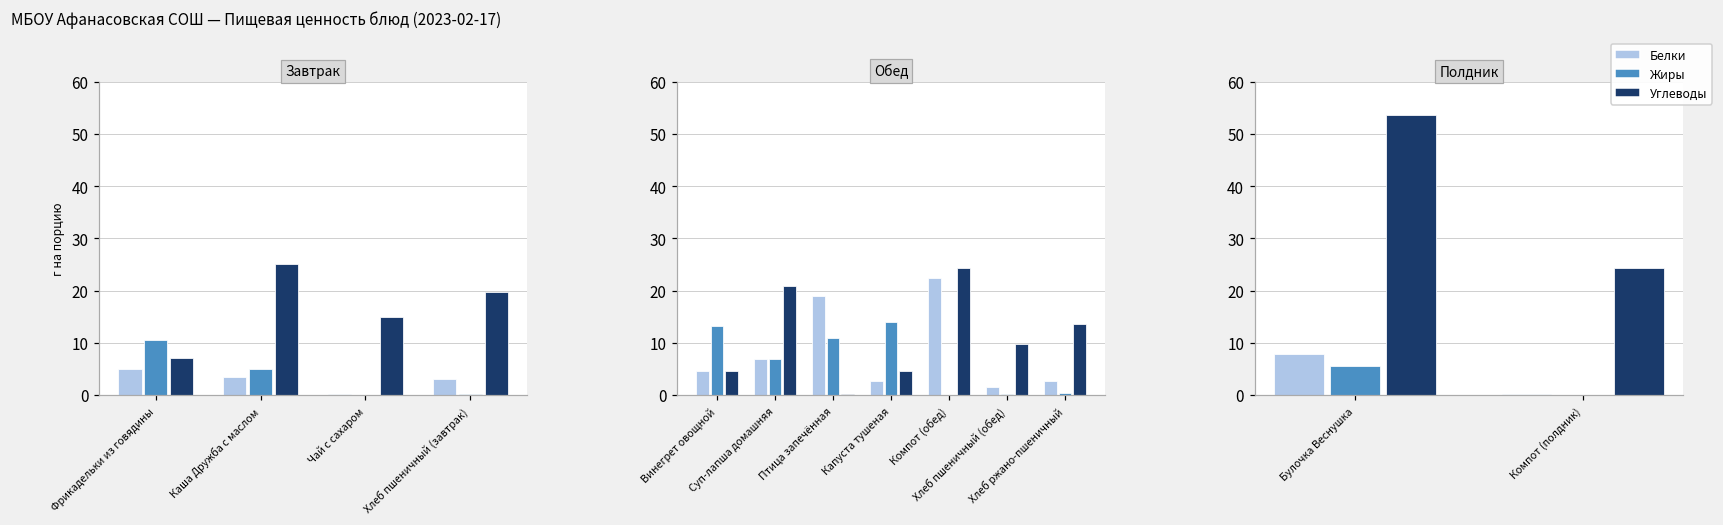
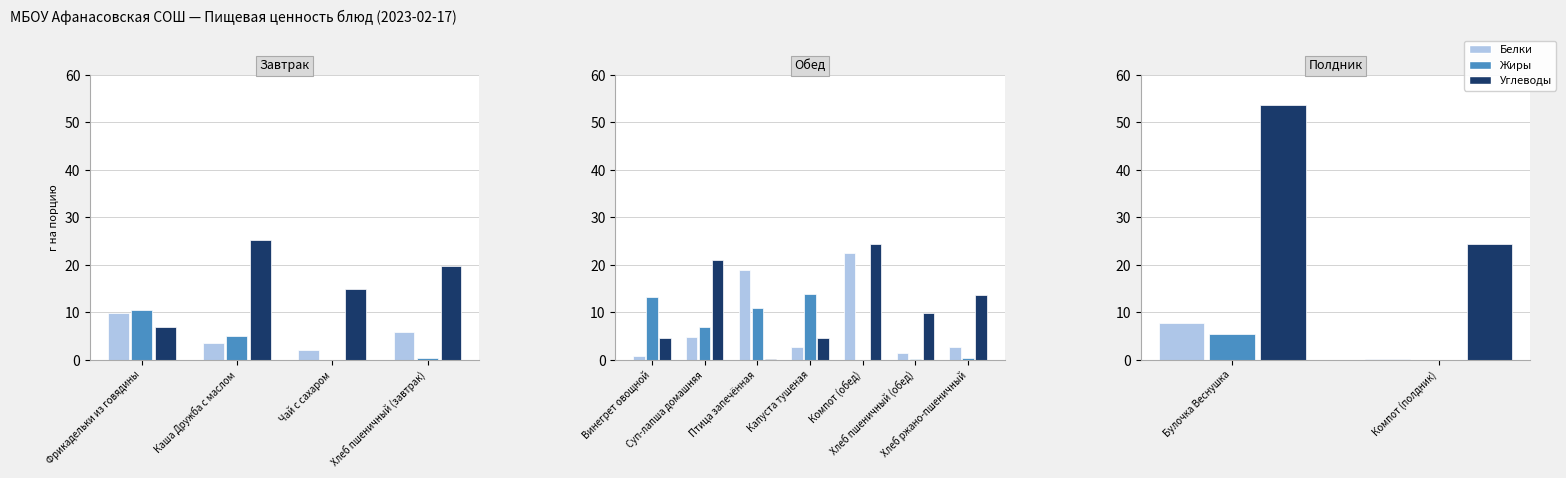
Завтрак, Белки, Фрикадельки из говядины: 5 -> 10
Завтрак, Белки, Чай с сахаром: 0 -> 2
Завтрак, Белки, Хлеб пшеничный (завтрак): 3 -> 6
Обед, Белки, Винегрет овощной: 5 -> 1
Обед, Белки, Суп-лапша домашняя: 7 -> 5
